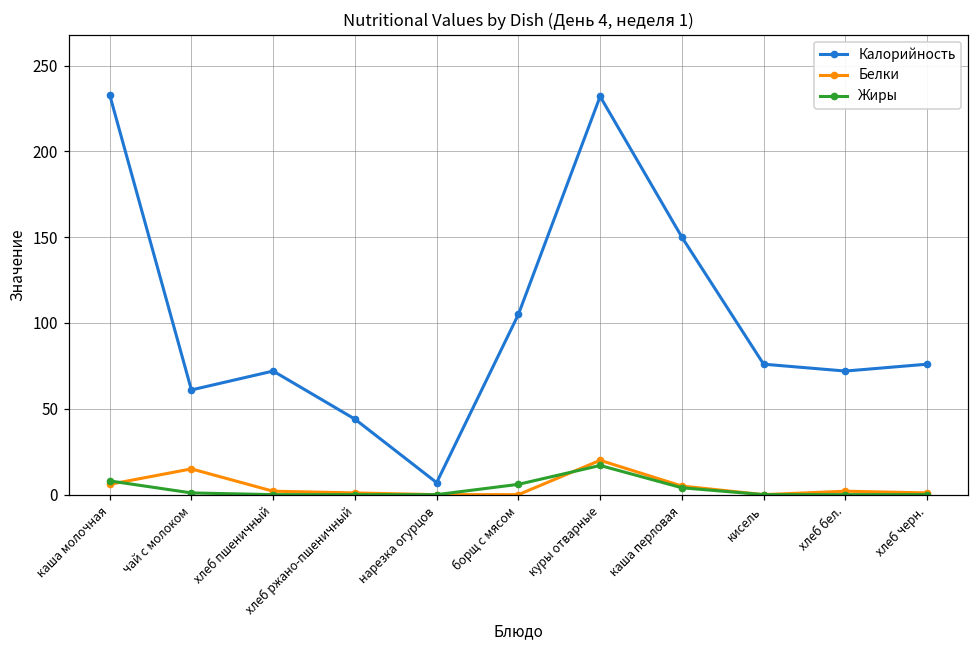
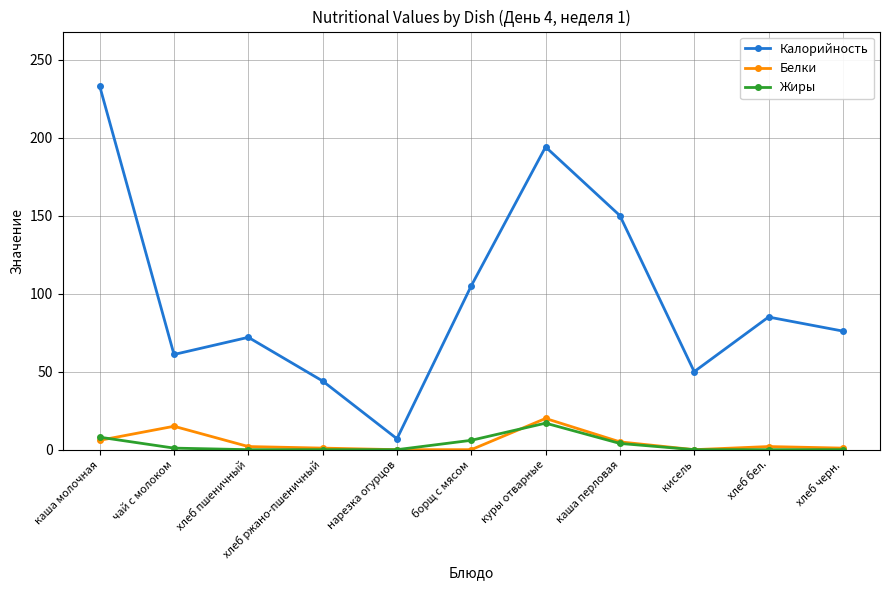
Калорийность, куры отварные: 232 -> 194
Калорийность, кисель: 76 -> 50
Калорийность, хлеб бел.: 72 -> 85
